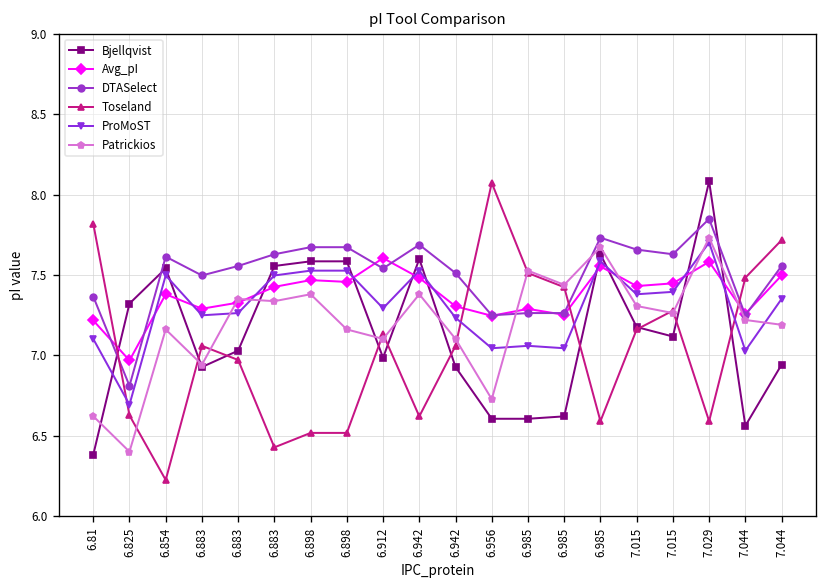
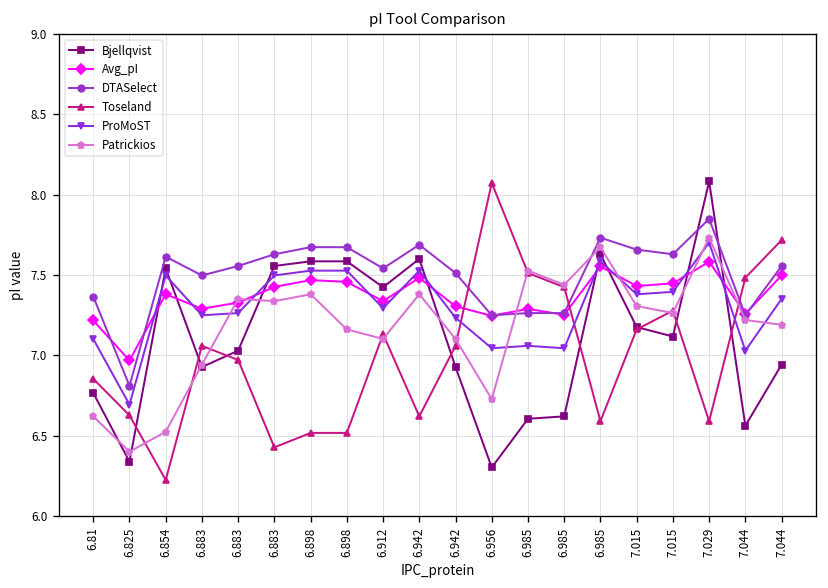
Bjellqvist, 6.81: 6.38 -> 6.77
Toseland, 6.81: 7.82 -> 6.85
Bjellqvist, 6.825: 7.32 -> 6.34
Patrickios, 6.854: 7.16 -> 6.52
Bjellqvist, 6.912: 6.99 -> 7.42
Avg_pI, 6.912: 7.61 -> 7.34
Bjellqvist, 6.956: 6.61 -> 6.30
